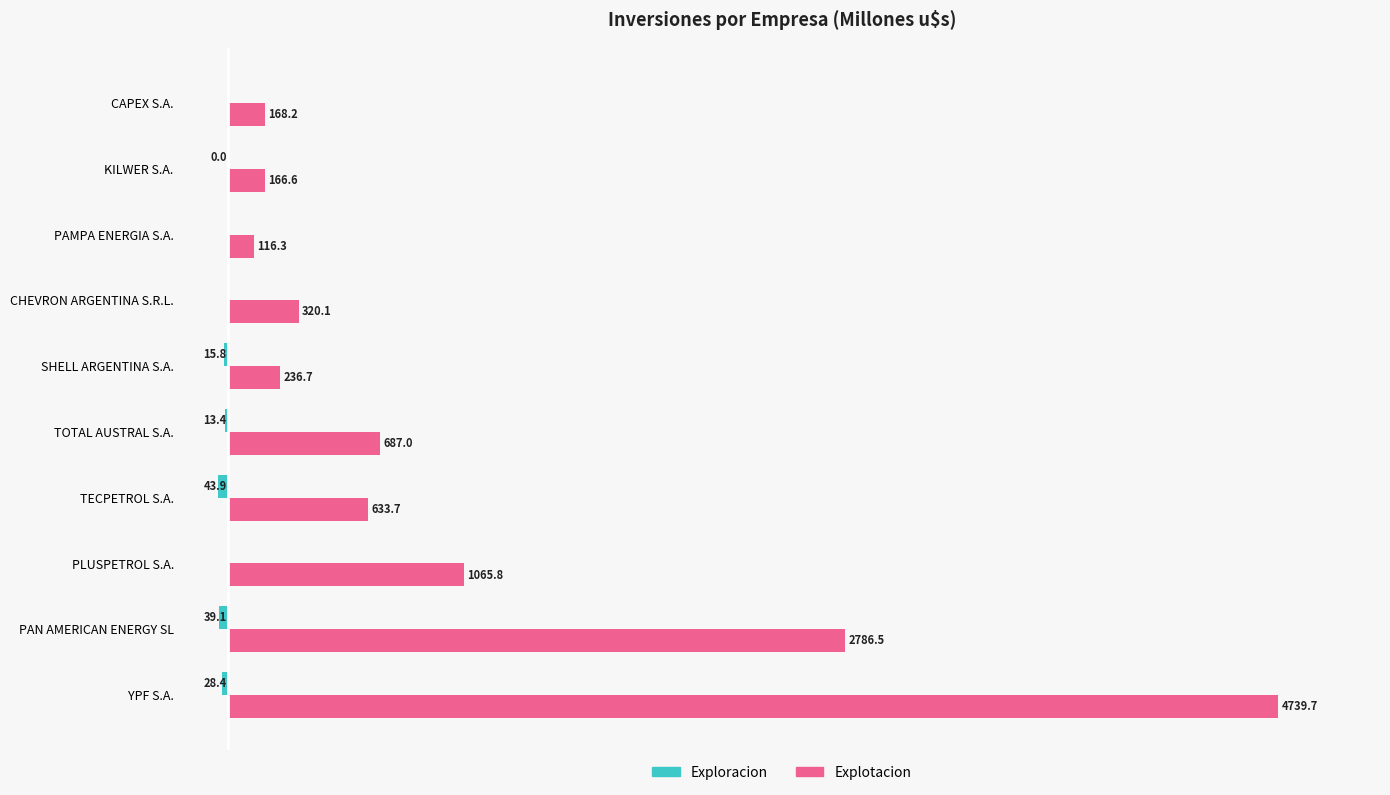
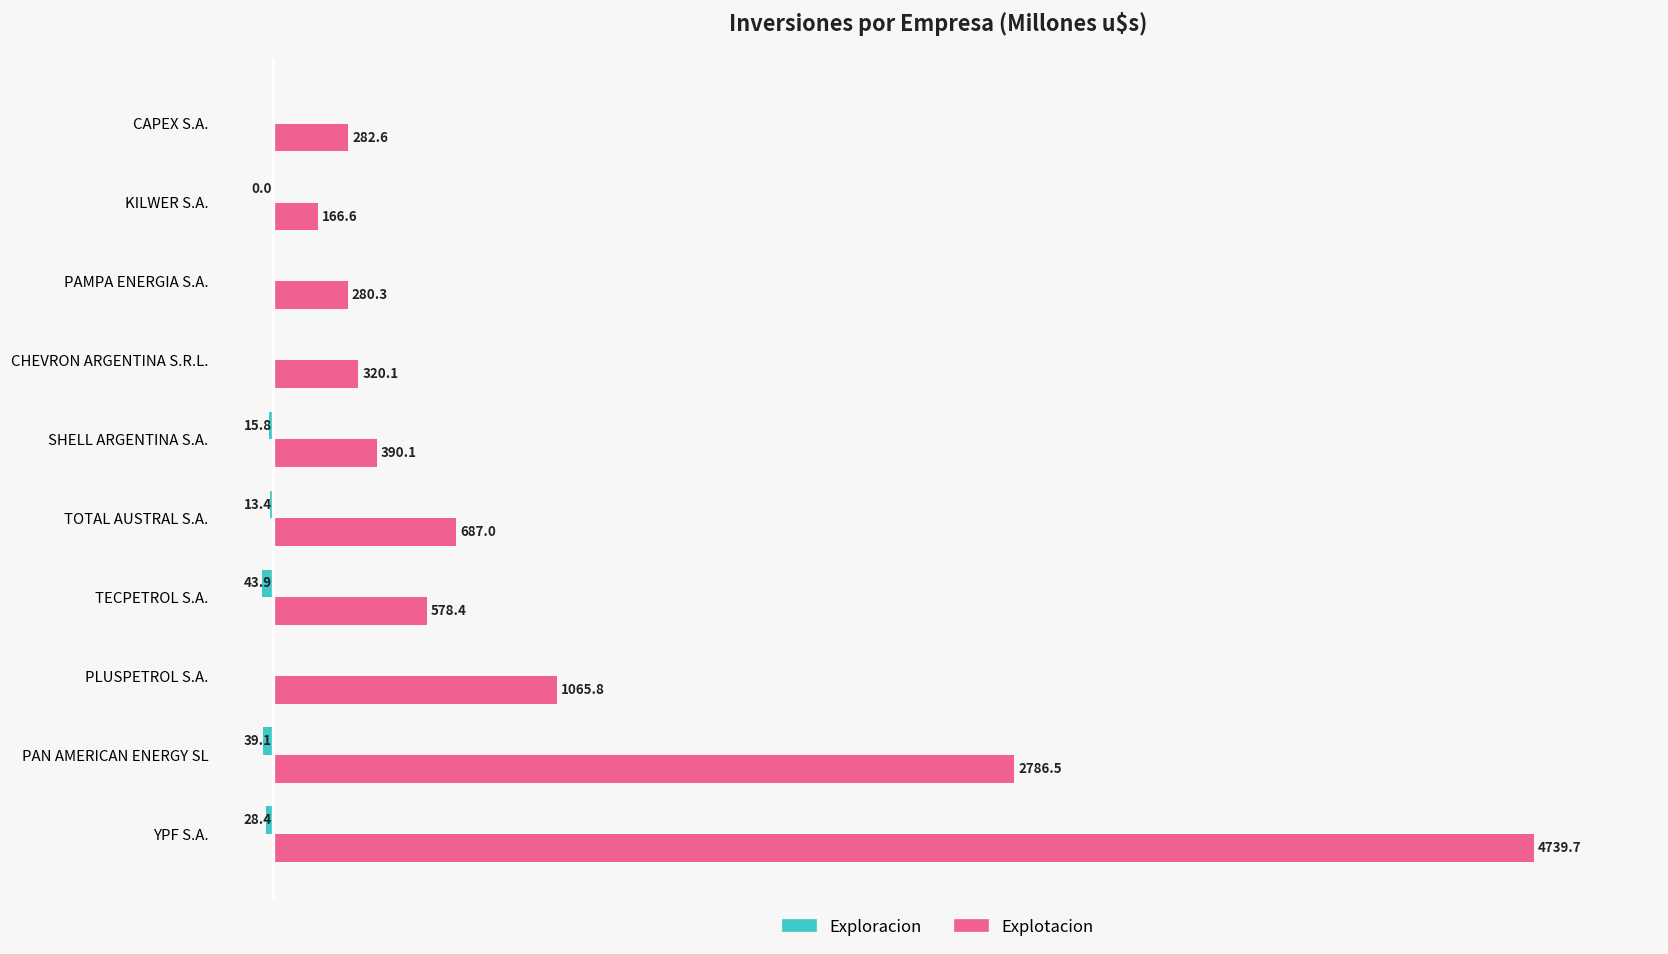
Explotacion, CAPEX S.A.: 168.2 -> 282.6
Explotacion, PAMPA ENERGIA S.A.: 116.3 -> 280.3
Explotacion, SHELL ARGENTINA S.A.: 236.7 -> 390.1
Explotacion, TECPETROL S.A.: 633.7 -> 578.4
